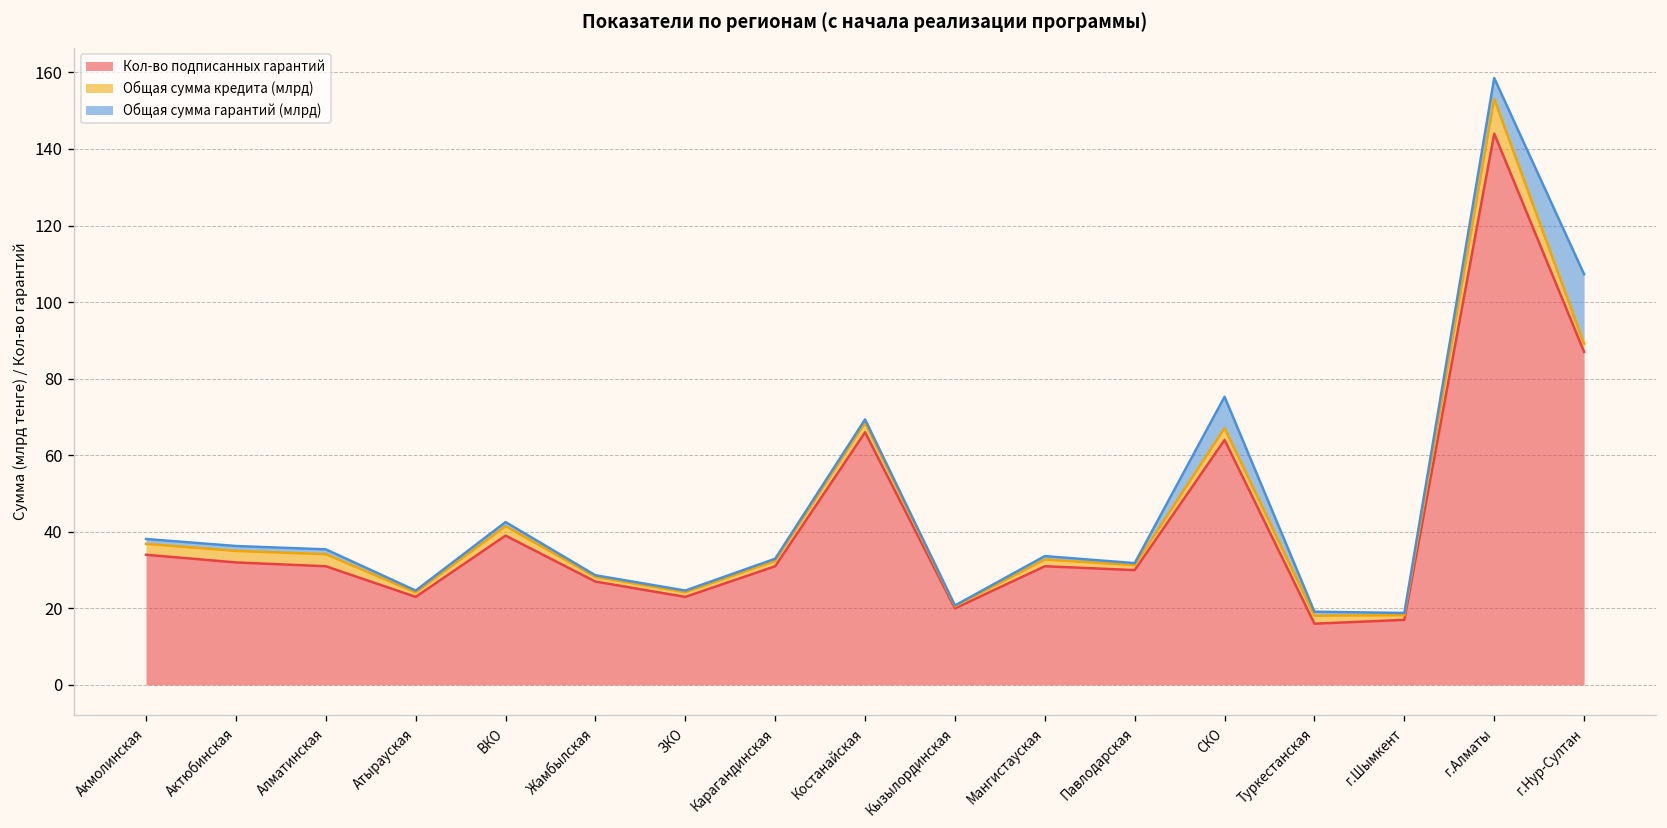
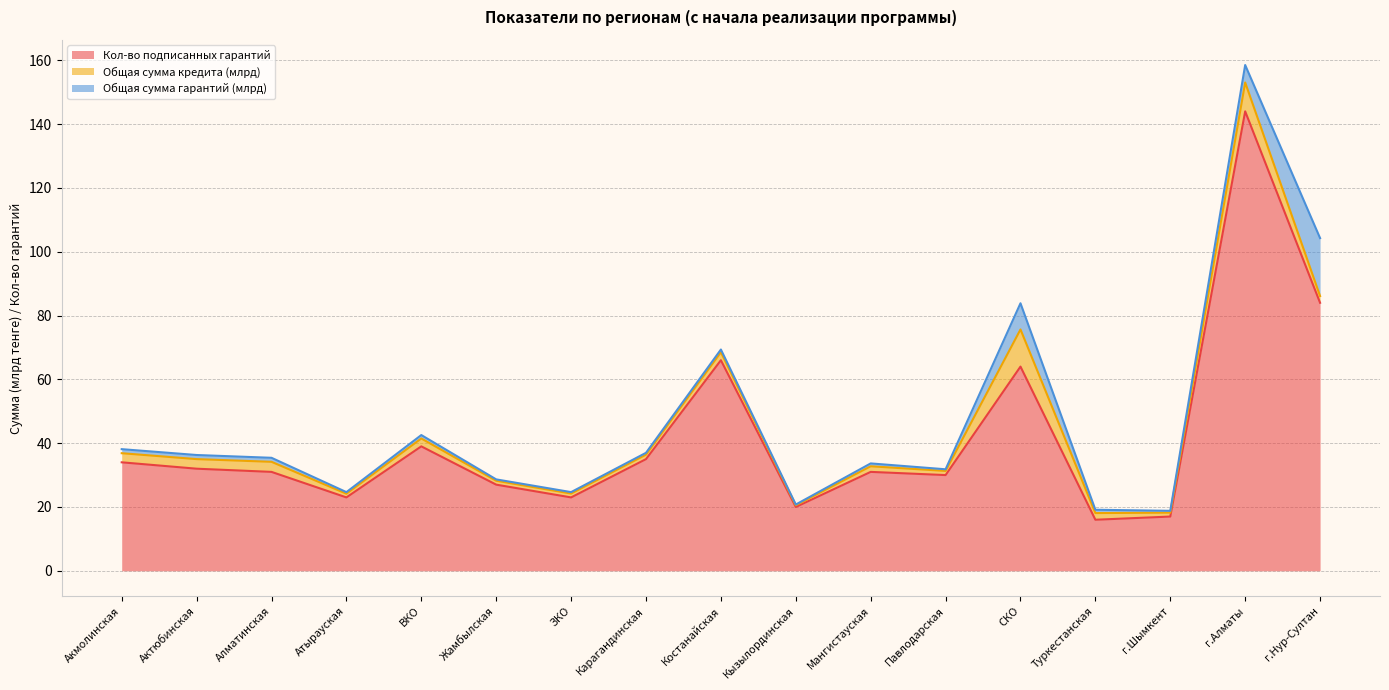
Кол-во подписанных гарантий, Карагандинская: 31 -> 35
Общая сумма кредита (млрд), СКО: 3 -> 12
Кол-во подписанных гарантий, г.Нур-Султан: 87 -> 84
